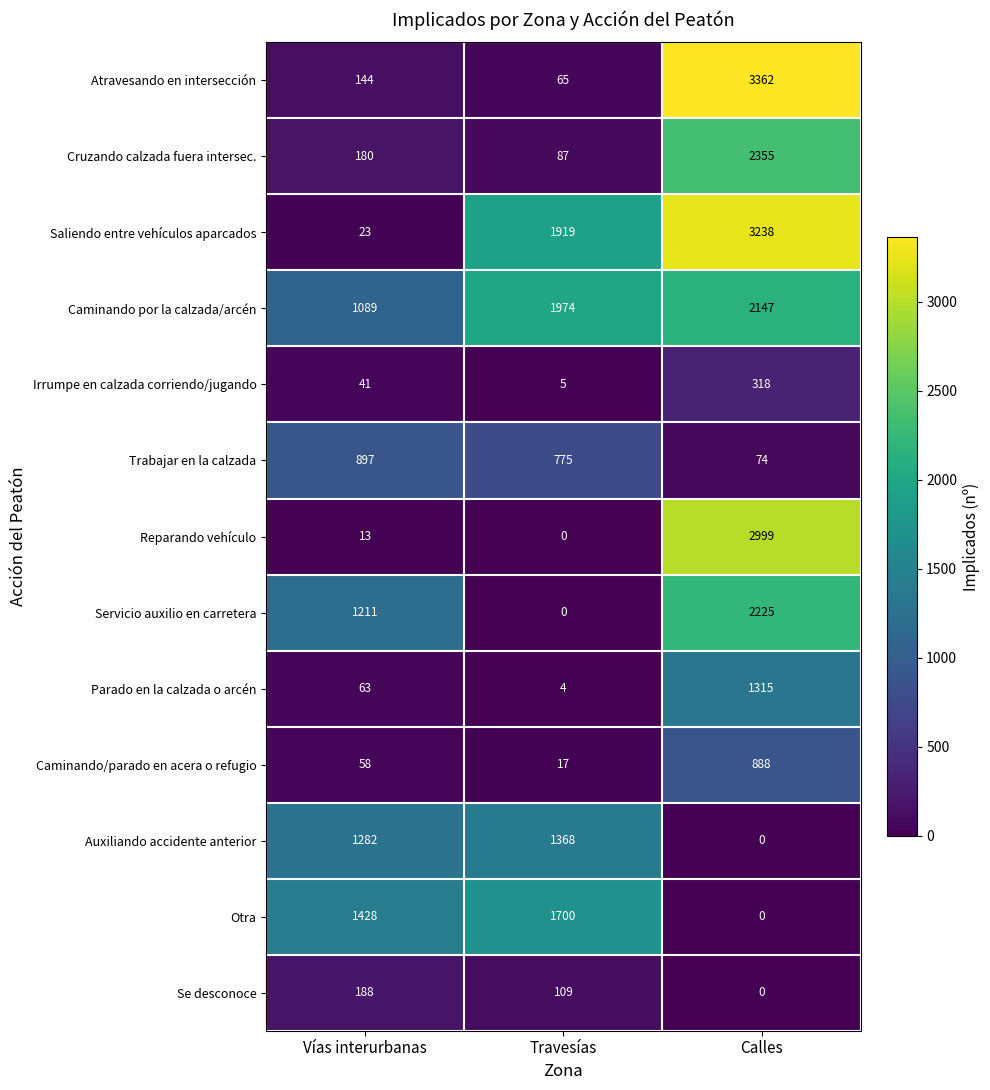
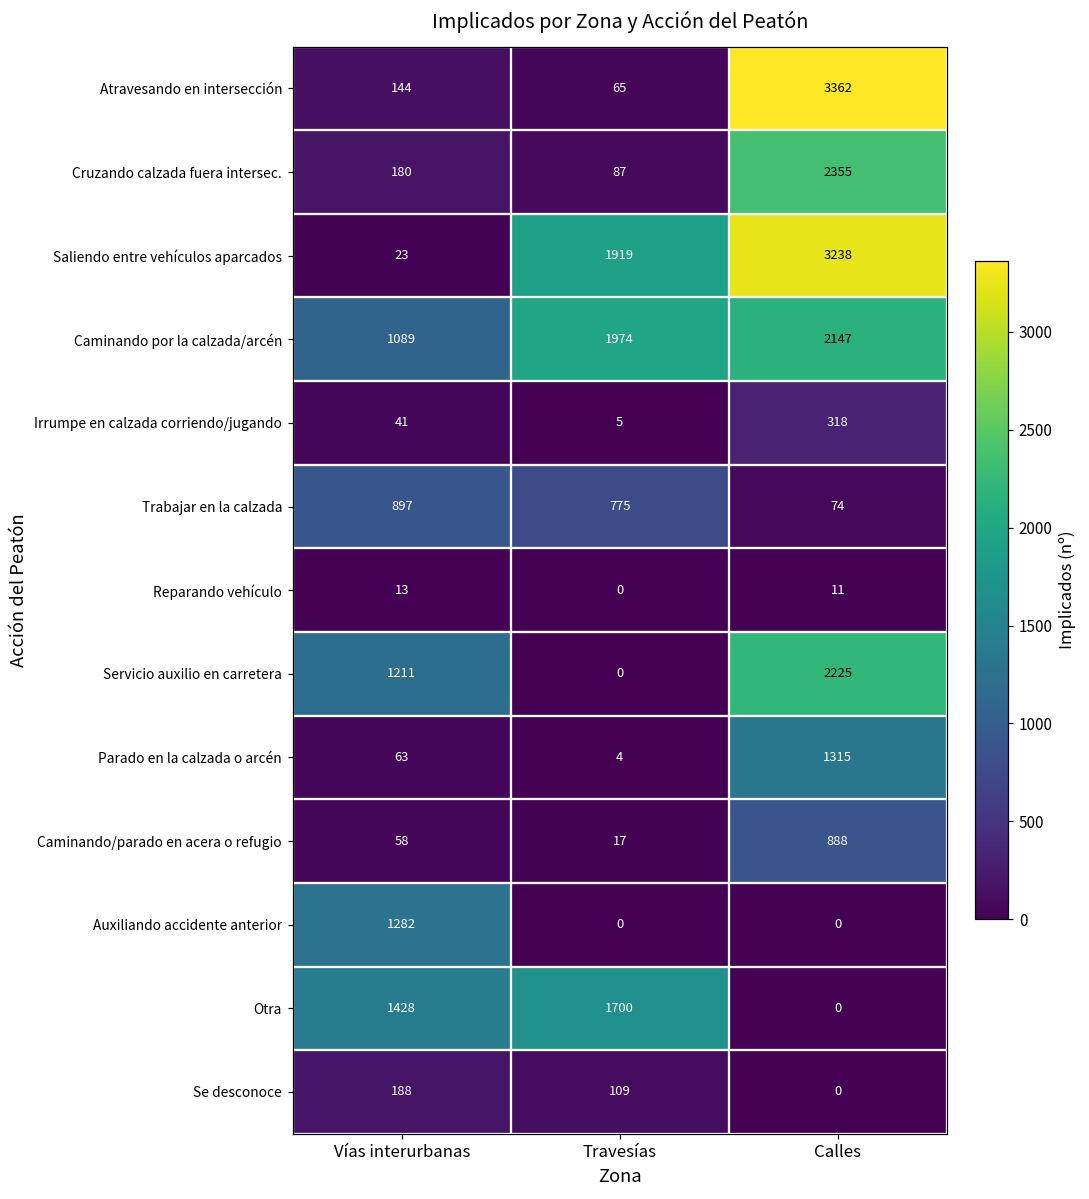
Reparando vehículo, Calles: 2999 -> 11
Auxiliando accidente anterior, Travesías: 1368 -> 0
